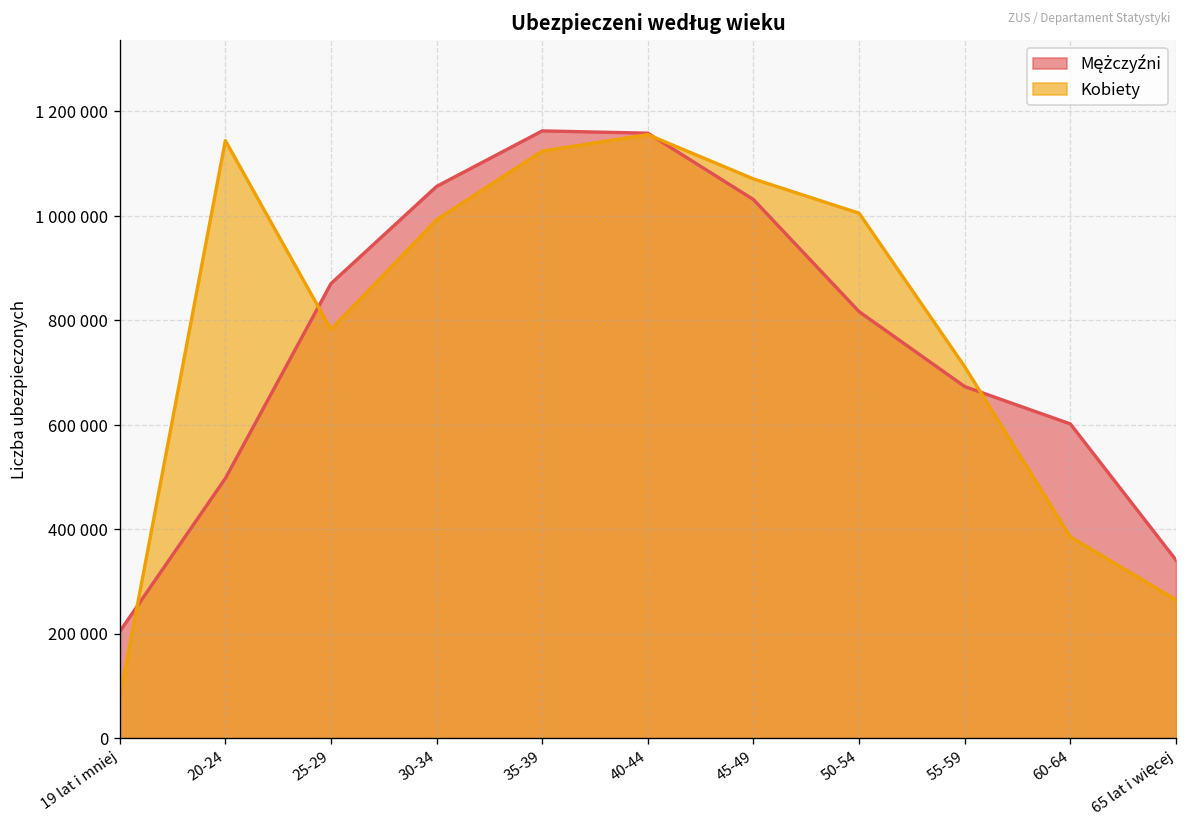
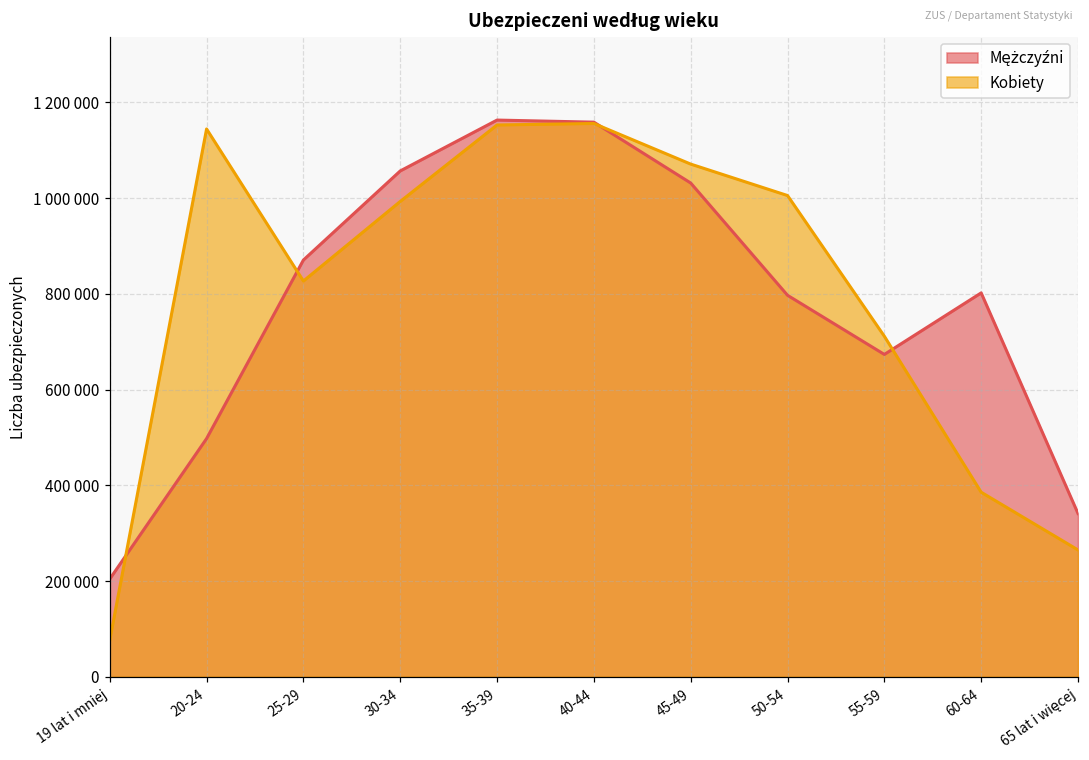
Kobiety, 25-29: 780000 -> 830000
Kobiety, 35-39: 1120000 -> 1150000
Mężczyźni, 50-54: 820000 -> 800000
Mężczyźni, 60-64: 600000 -> 800000
